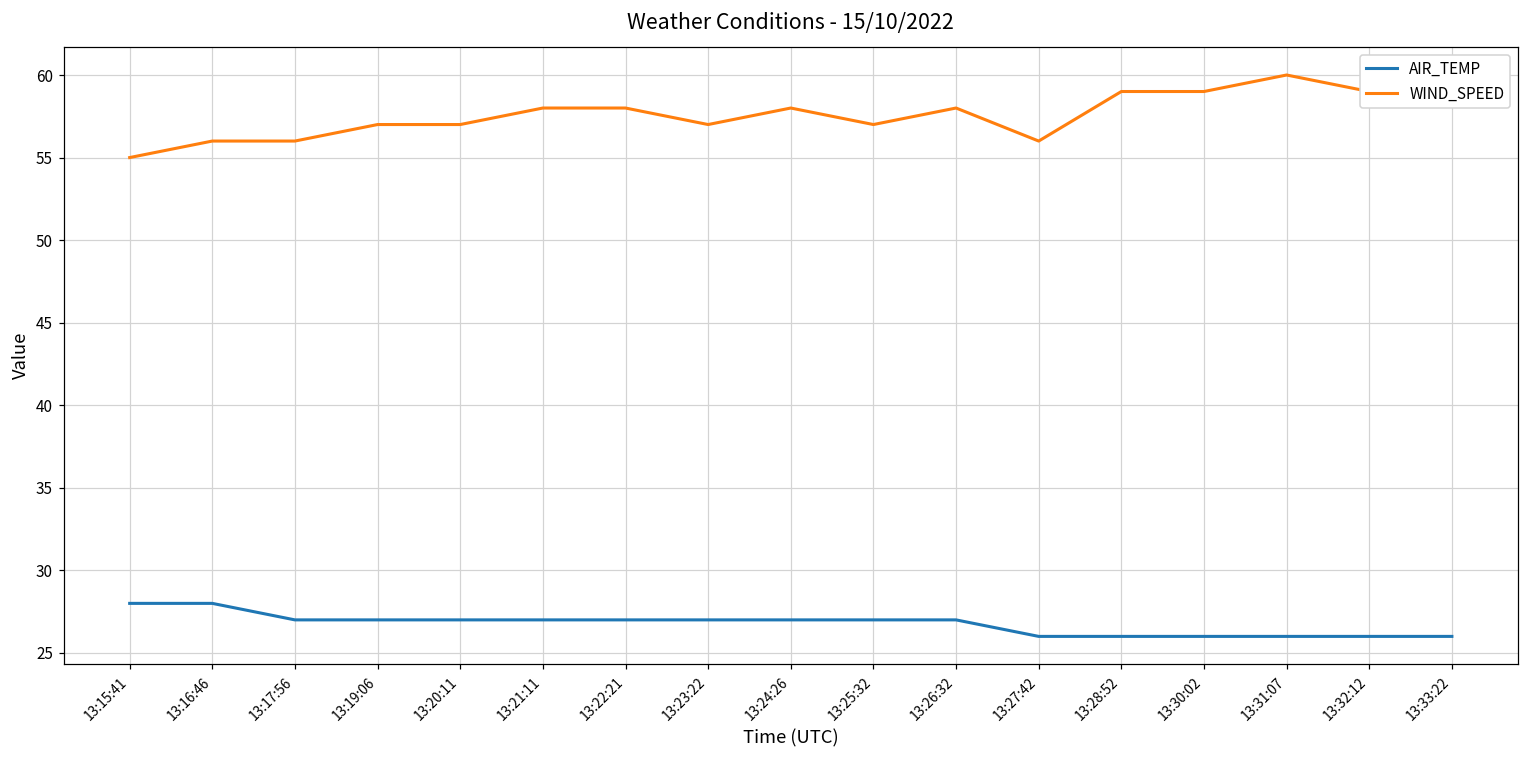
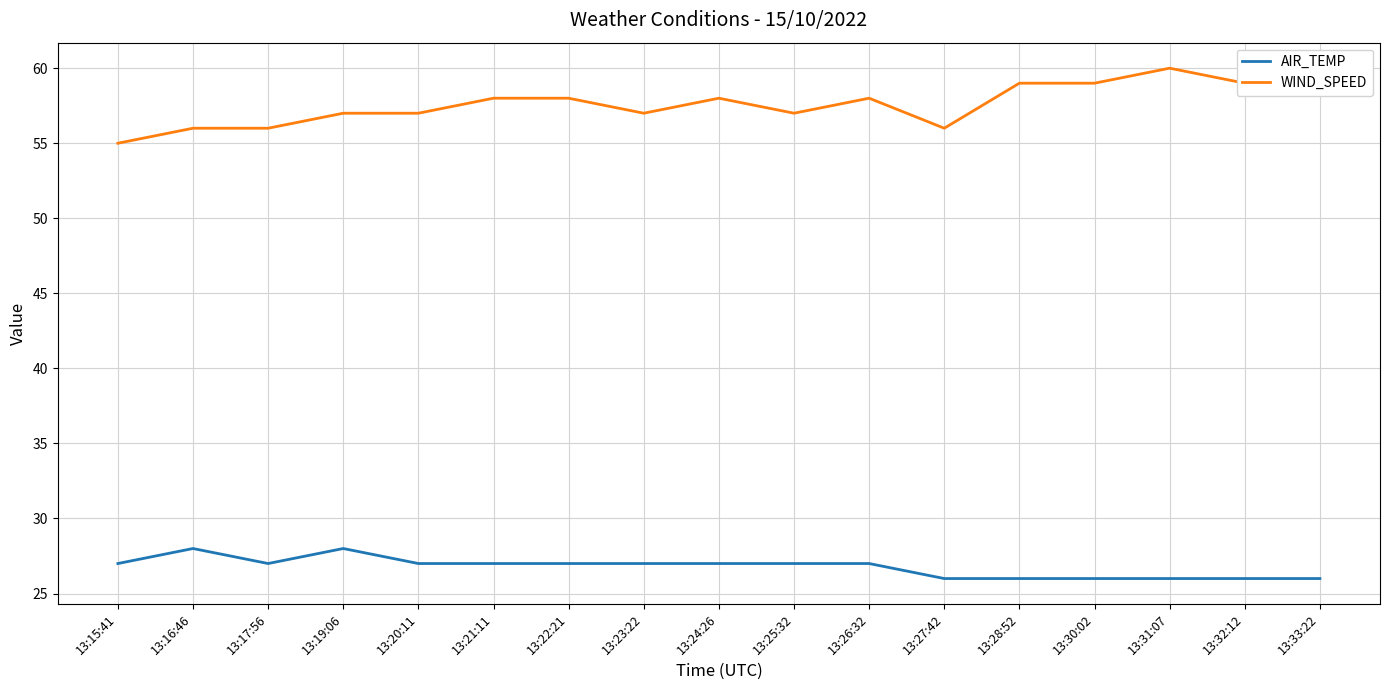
AIR_TEMP, 13:15:41: 28 -> 27
AIR_TEMP, 13:19:06: 27 -> 28
